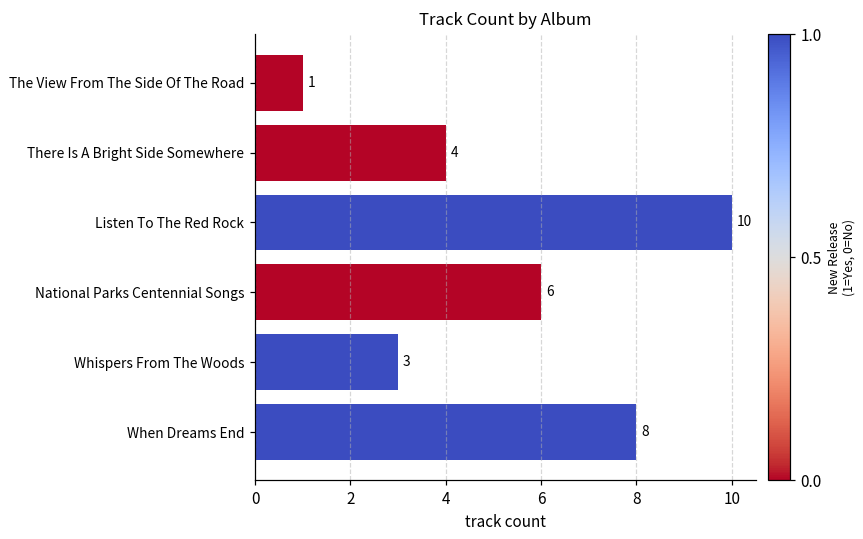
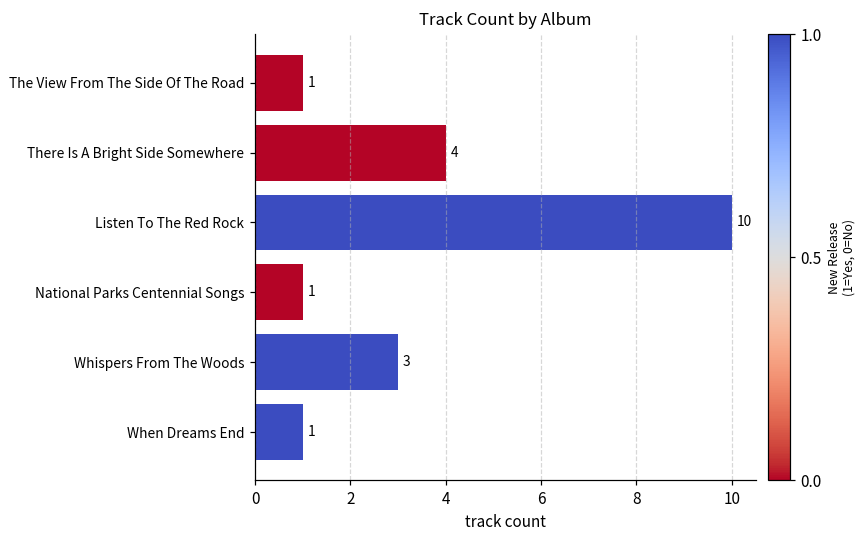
National Parks Centennial Songs: 6 -> 1
When Dreams End: 8 -> 1
